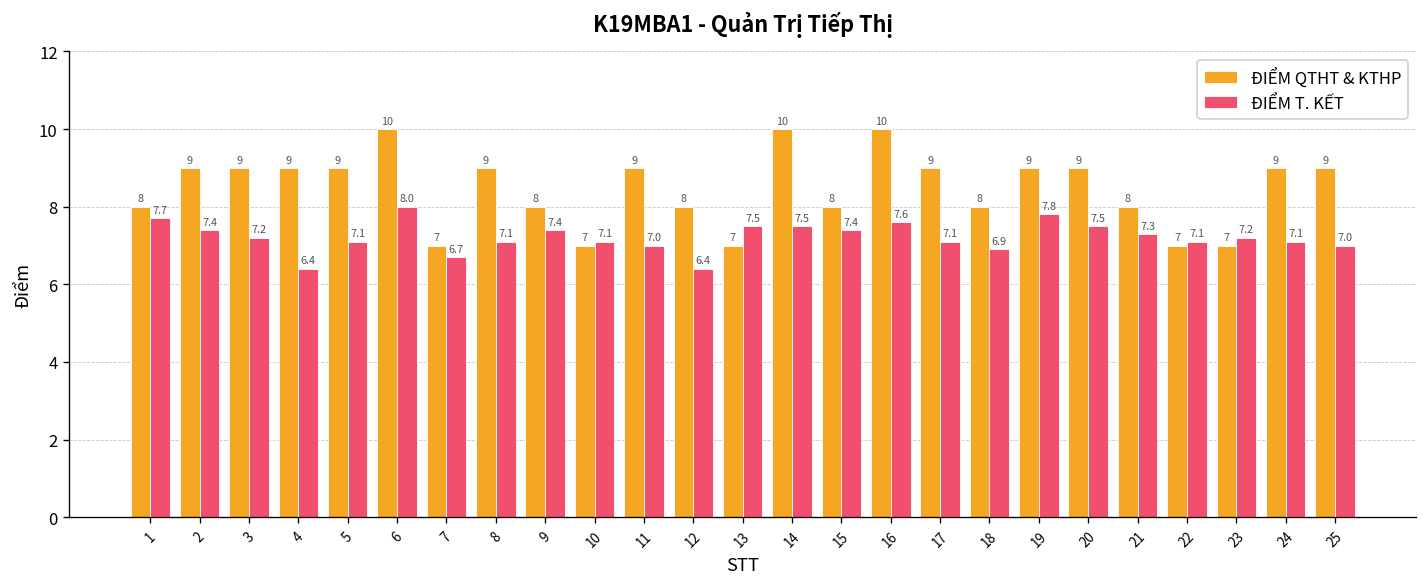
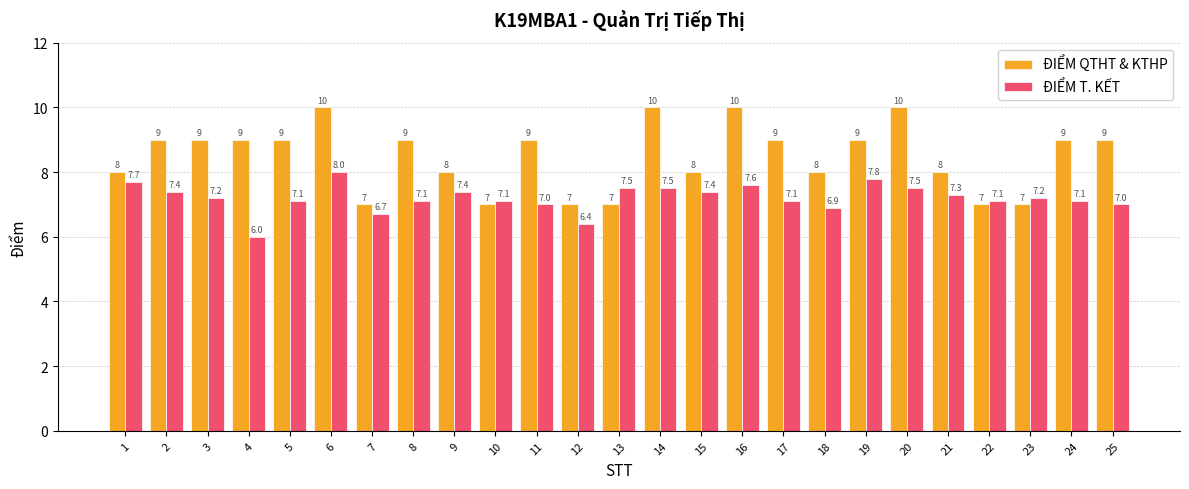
ĐIỂM T. KẾT, 4: 6.4 -> 6.0
ĐIỂM QTHT & KTHP, 12: 8 -> 7
ĐIỂM QTHT & KTHP, 20: 9 -> 10
